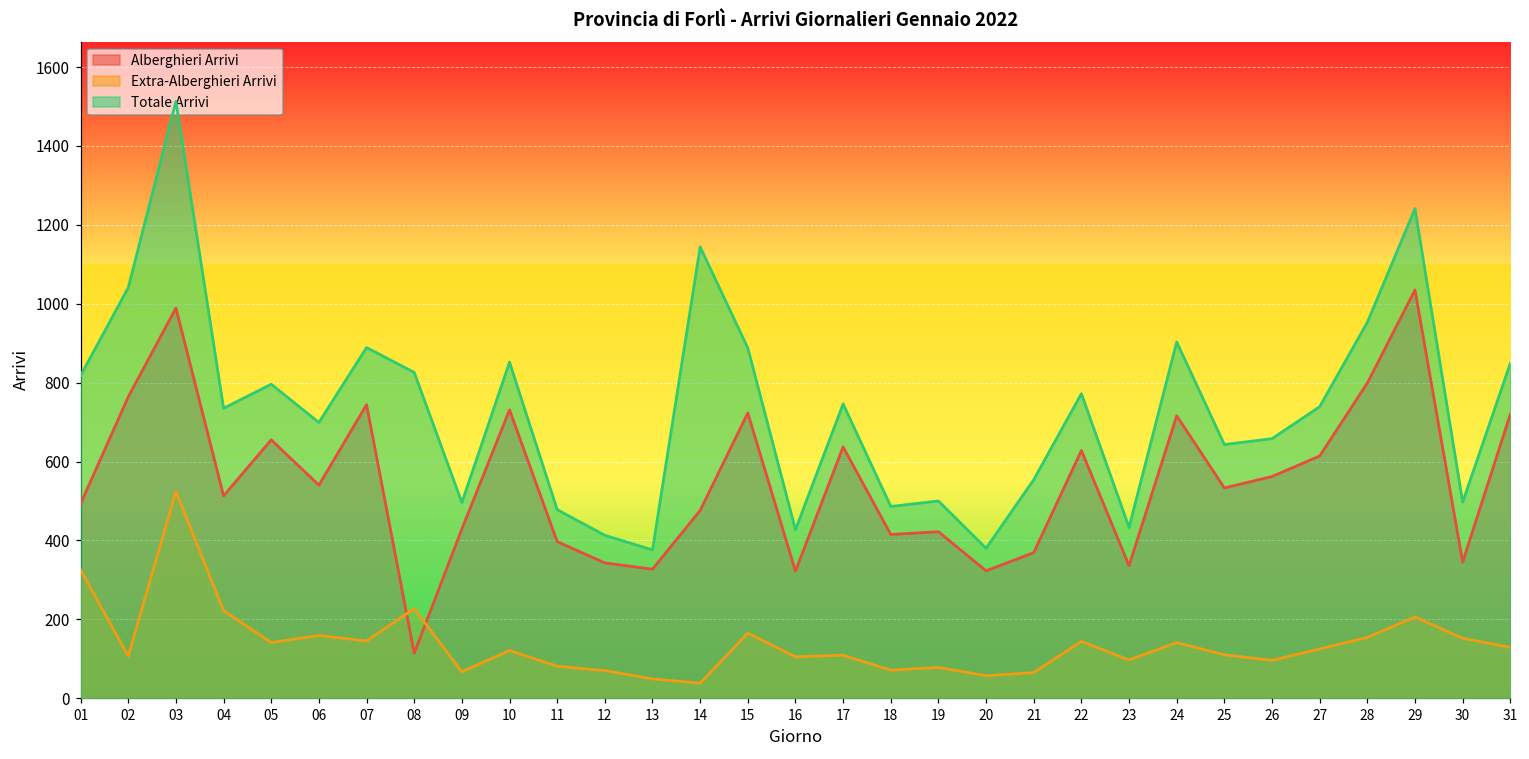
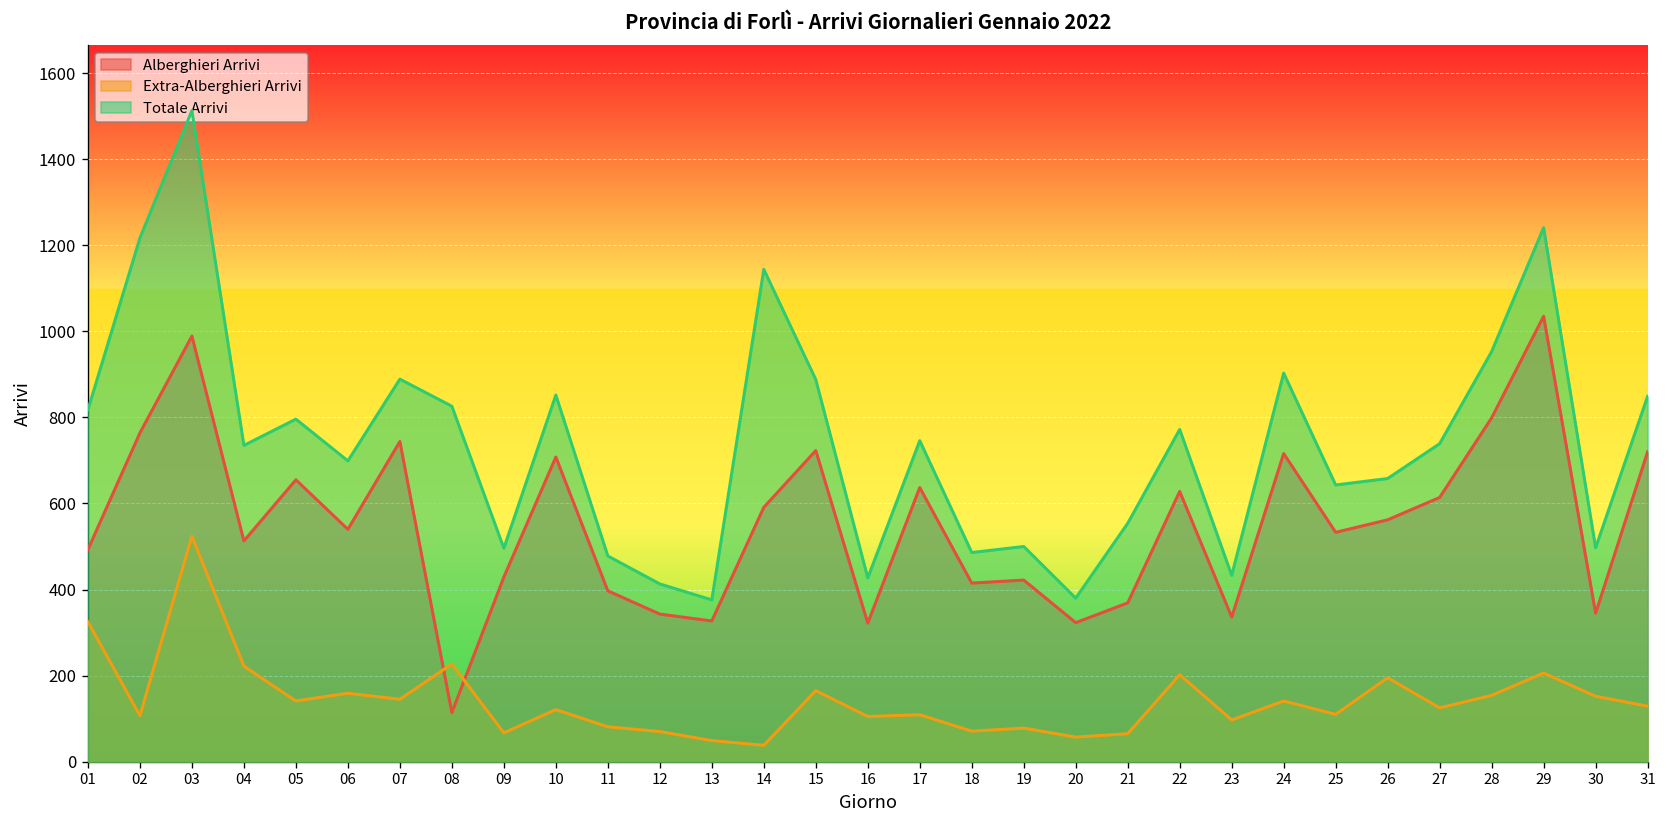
Totale Arrivi, 02: 1040 -> 1220
Alberghieri Arrivi, 10: 730 -> 710
Alberghieri Arrivi, 14: 480 -> 590
Extra-Alberghieri Arrivi, 22: 140 -> 200
Extra-Alberghieri Arrivi, 26: 100 -> 200
